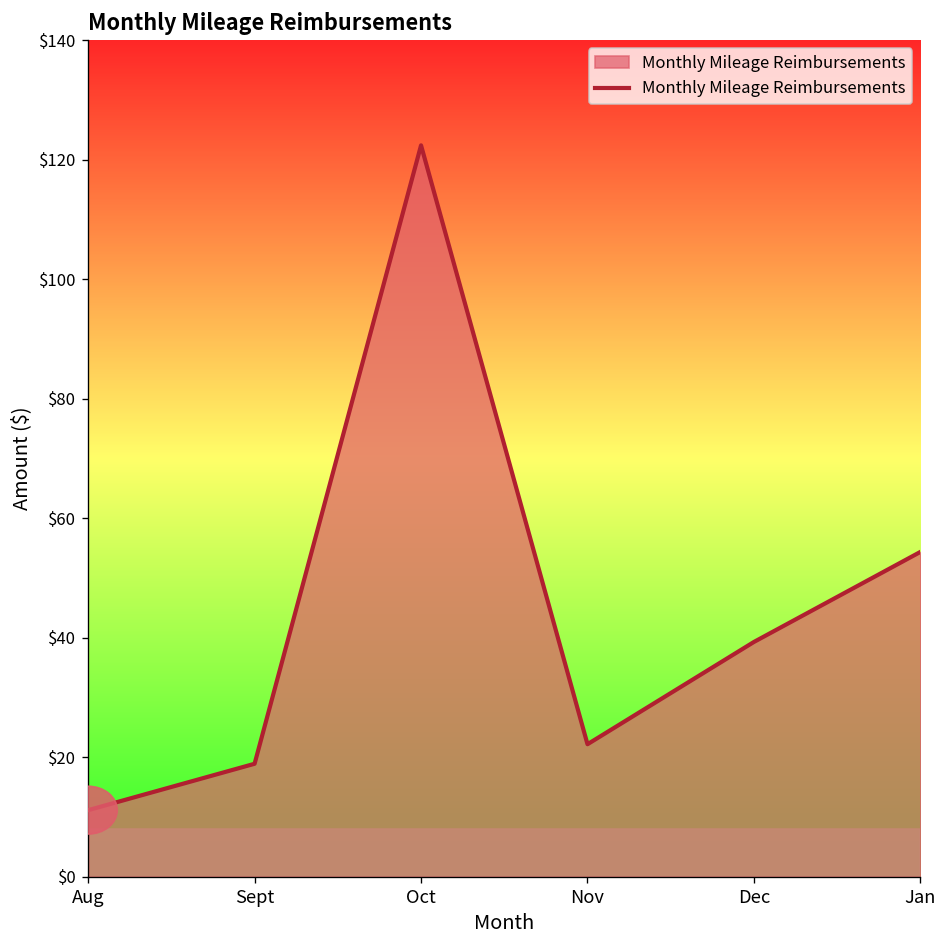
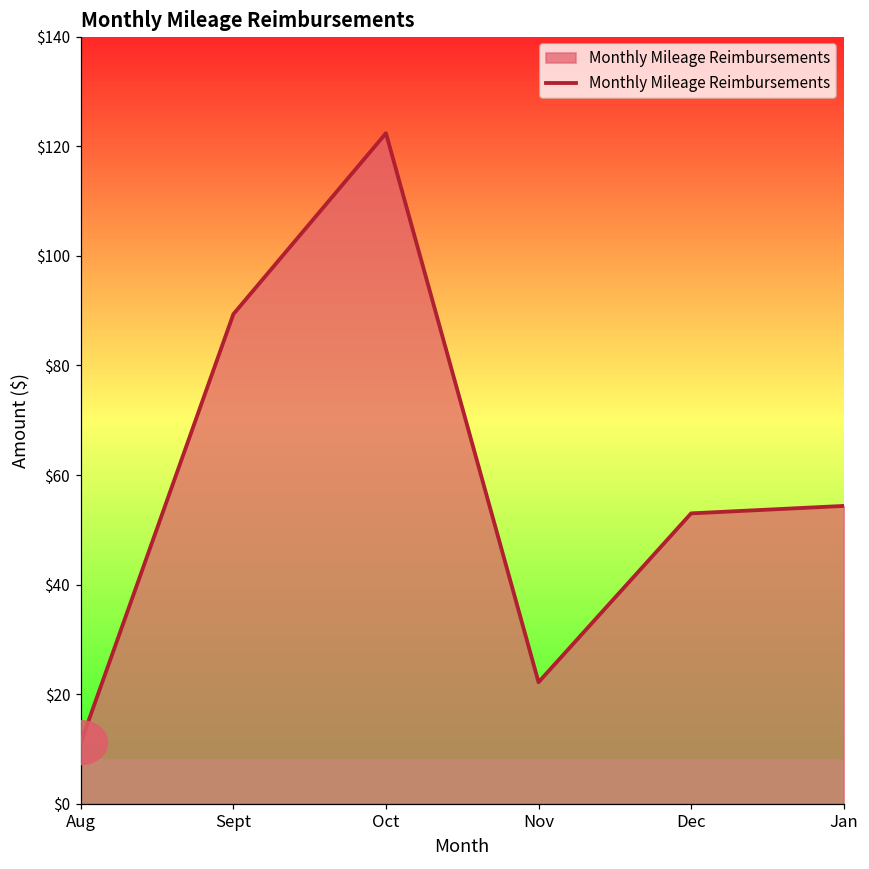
Sept: $19 -> $89
Dec: $39 -> $53
